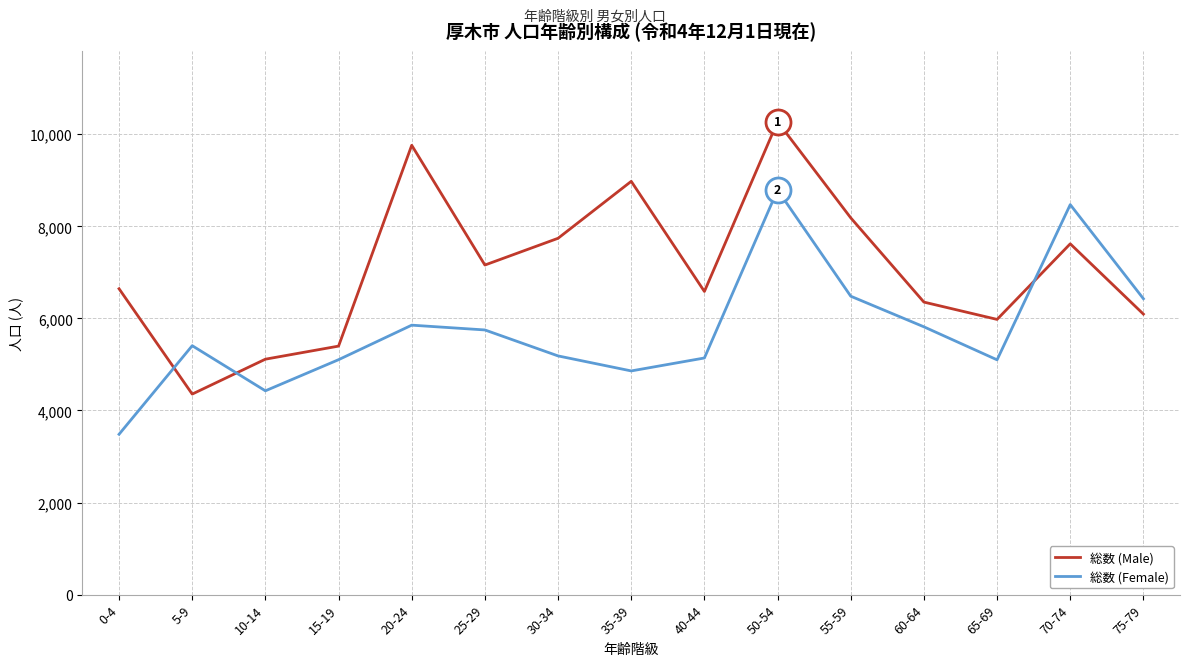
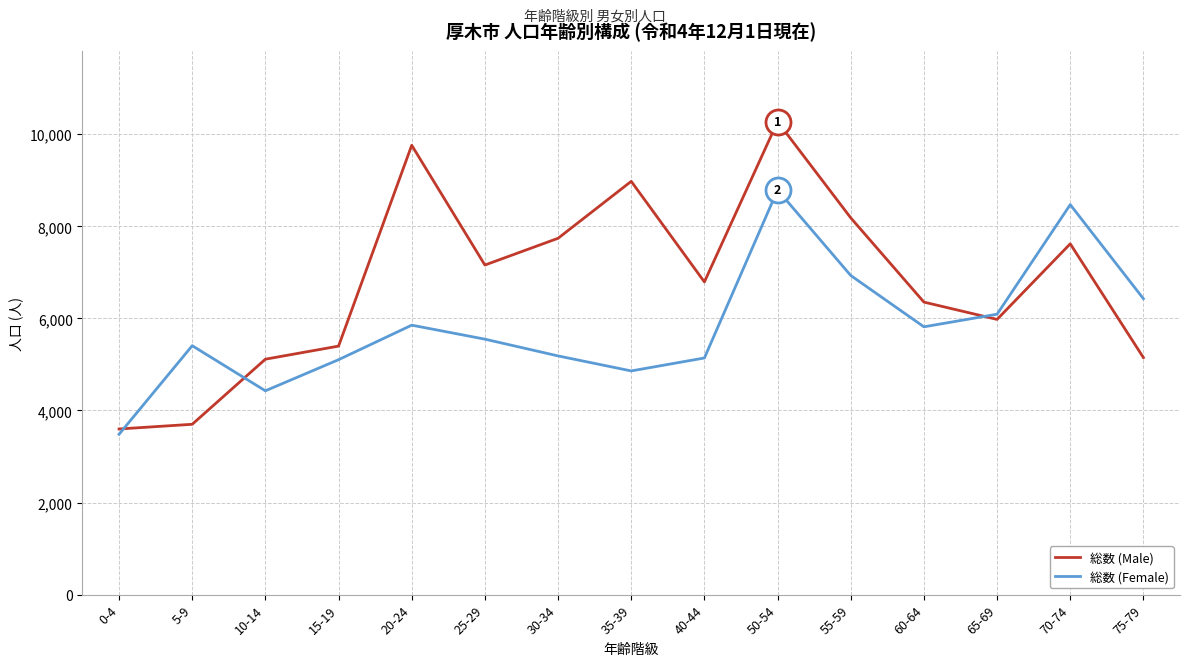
総数 (Male), 0-4: 6,600 -> 3,600
総数 (Male), 5-9: 4,400 -> 3,700
総数 (Female), 25-29: 5,700 -> 5,500
総数 (Male), 40-44: 6,600 -> 6,800
総数 (Female), 55-59: 6,500 -> 6,900
総数 (Female), 65-69: 5,100 -> 6,100
総数 (Male), 75-79: 6,100 -> 5,100
